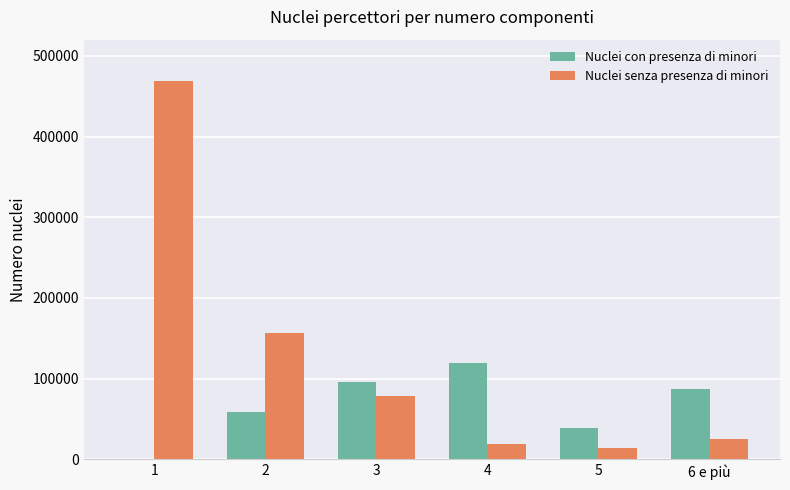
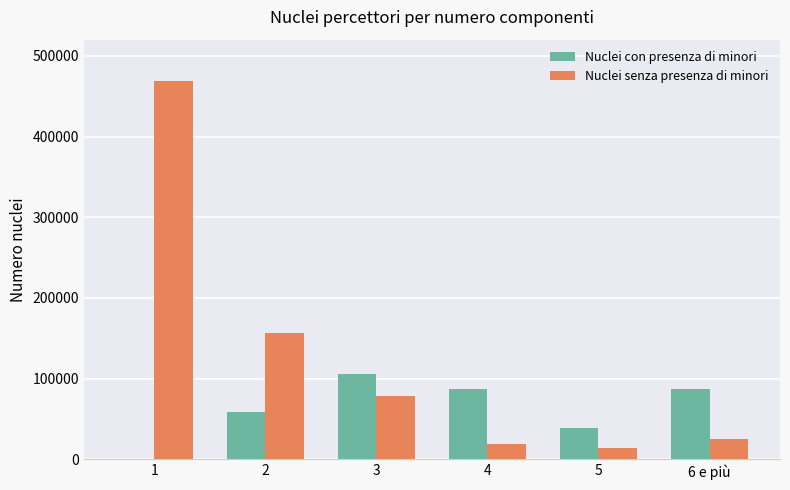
Nuclei con presenza di minori, 3: 100000 -> 110000
Nuclei con presenza di minori, 4: 120000 -> 90000
